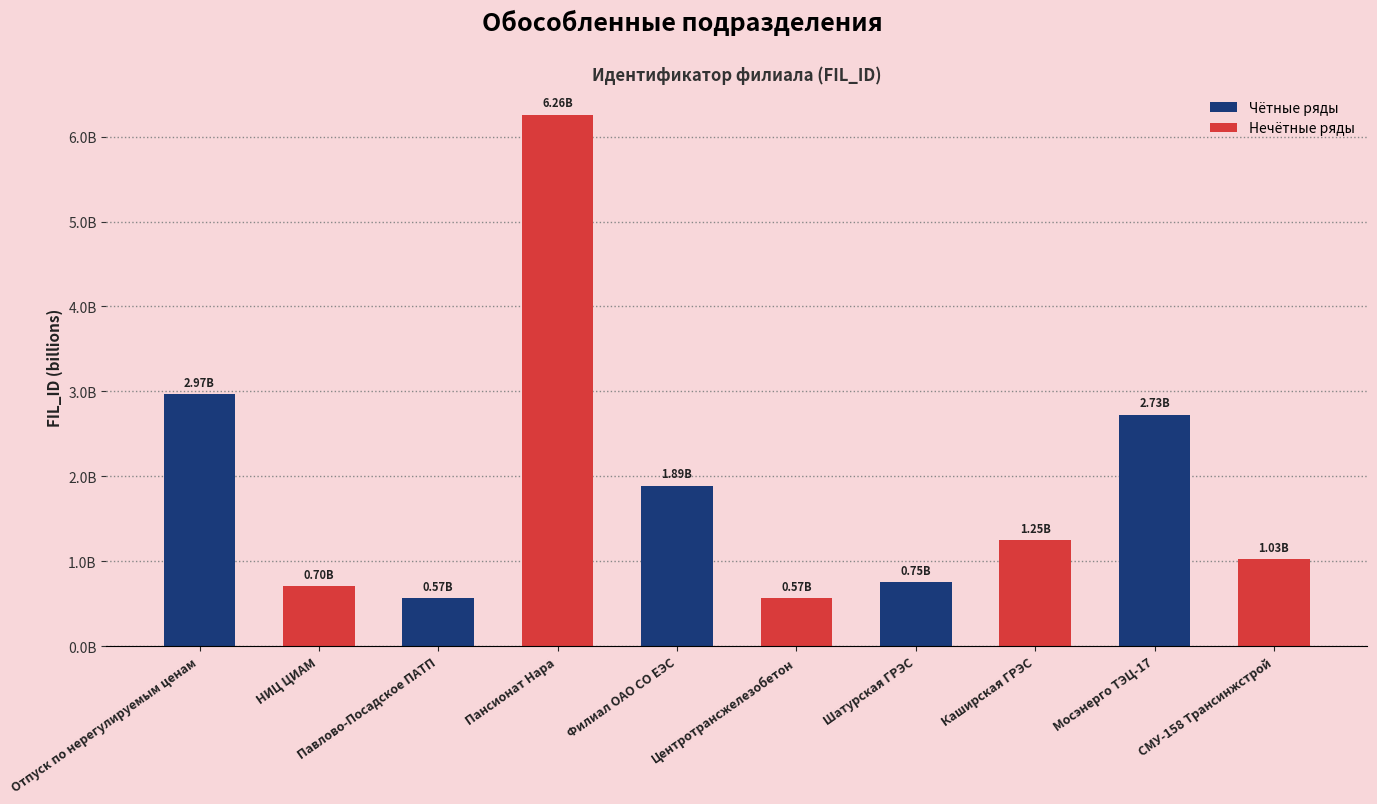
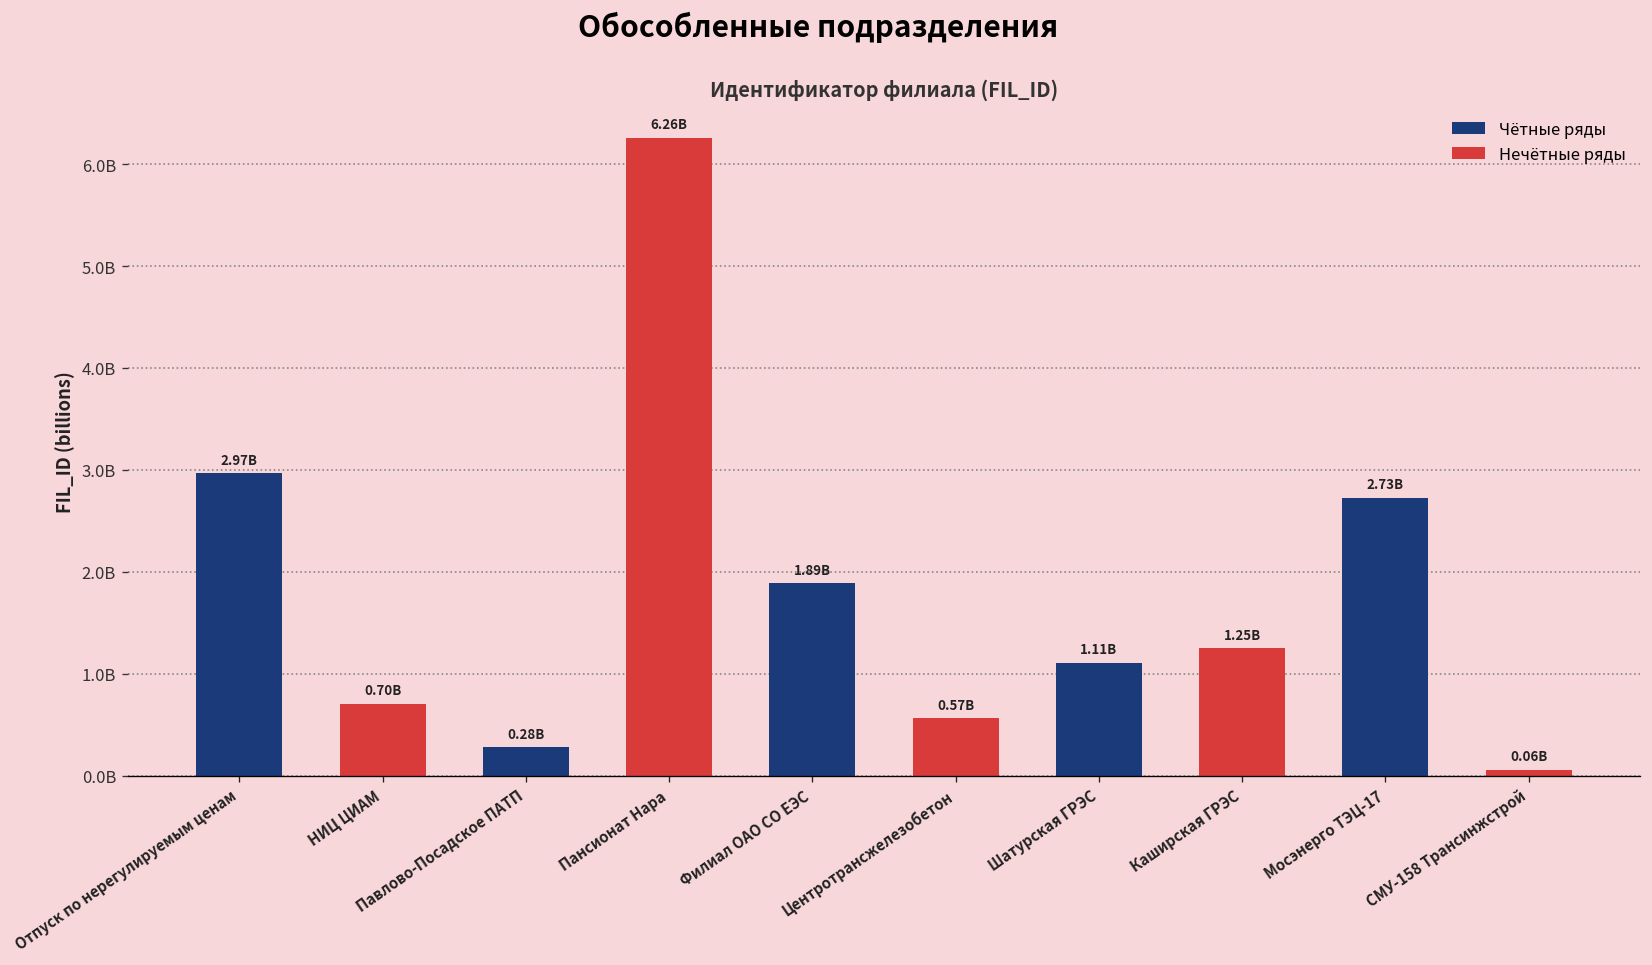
Павлово-Посадское ПАТП: 0.57B -> 0.28B
Шатурская ГРЭС: 0.75B -> 1.11B
СМУ-158 Трансинжстрой: 1.03B -> 0.06B
